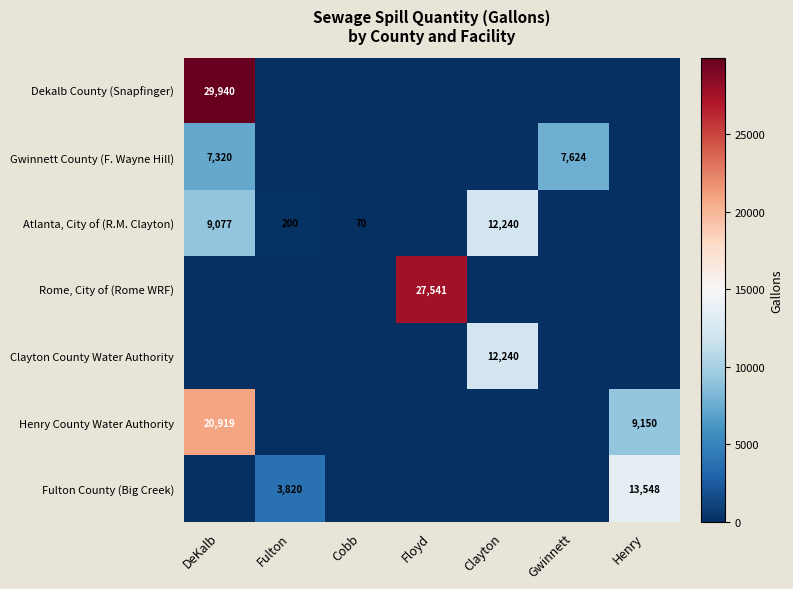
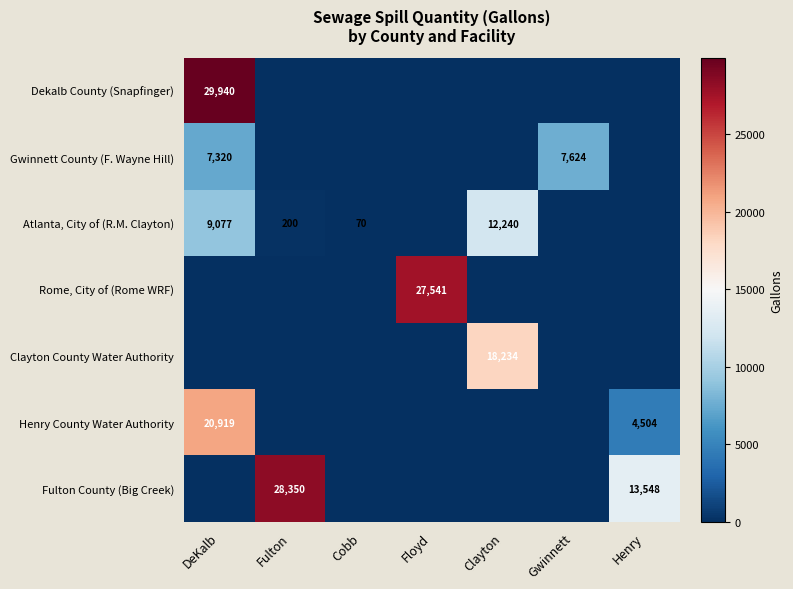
Clayton County Water Authority, Clayton: 12,240 -> 18,234
Henry County Water Authority, Henry: 9,150 -> 4,504
Fulton County (Big Creek), Fulton: 3,820 -> 28,350
